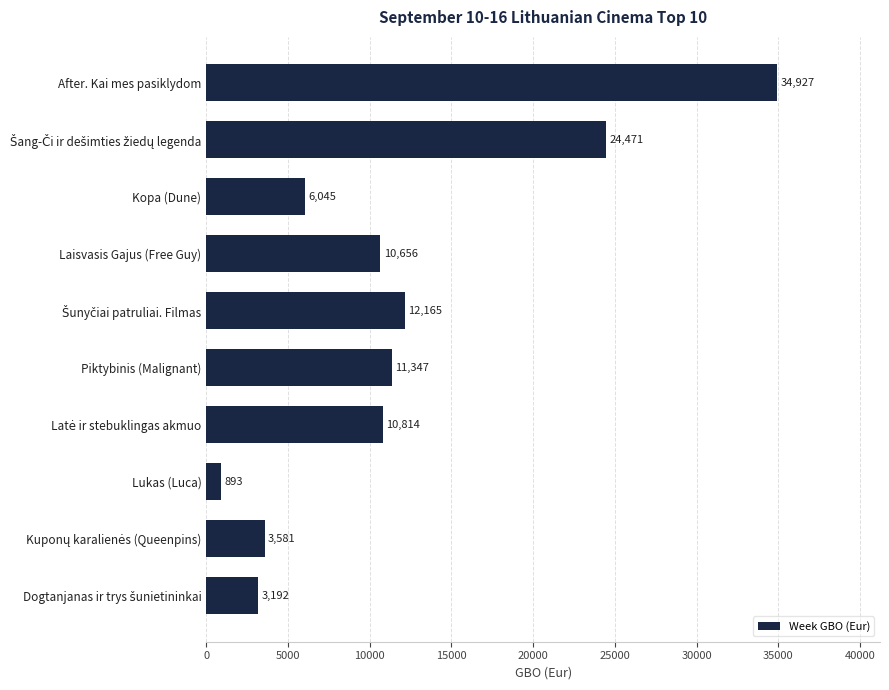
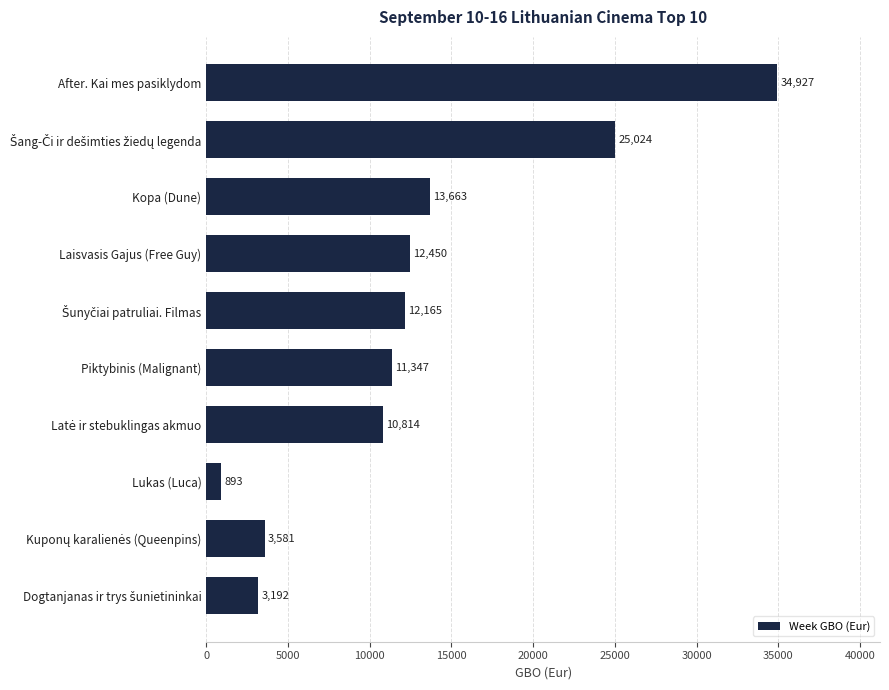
Šang-Či ir dešimties žiedų legenda: 24,471 -> 25,024
Kopa (Dune): 6,045 -> 13,663
Laisvasis Gajus (Free Guy): 10,656 -> 12,450
